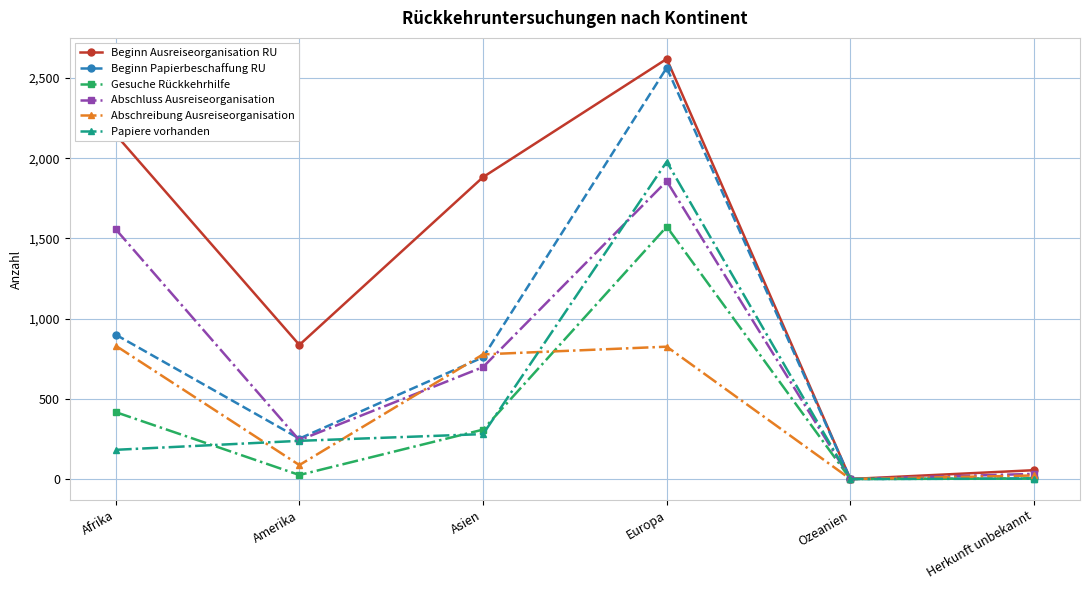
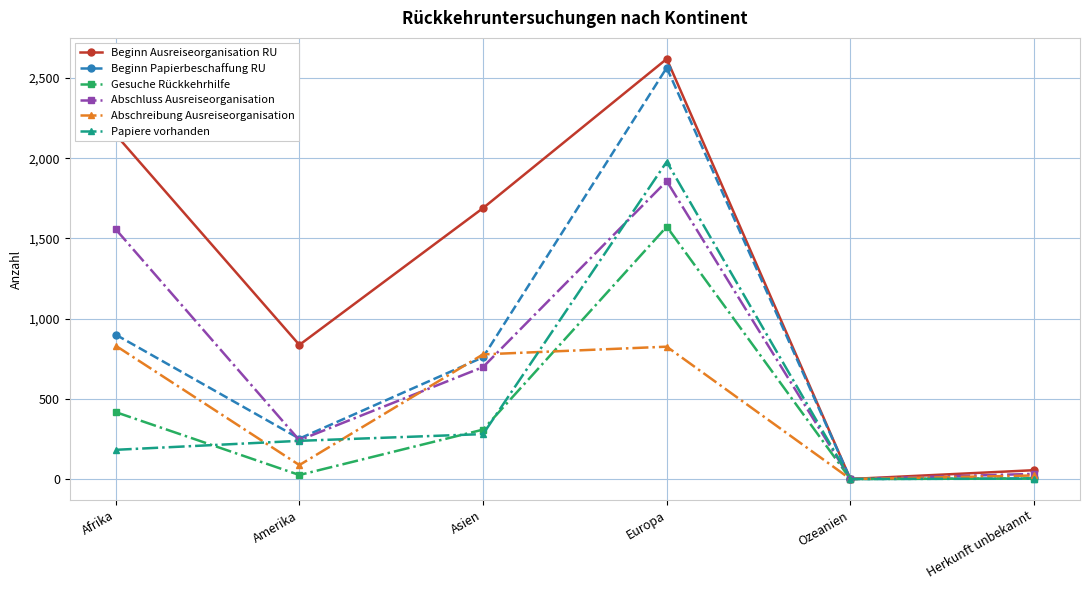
Beginn Ausreiseorganisation RU, Asien: 1,880 -> 1,690
